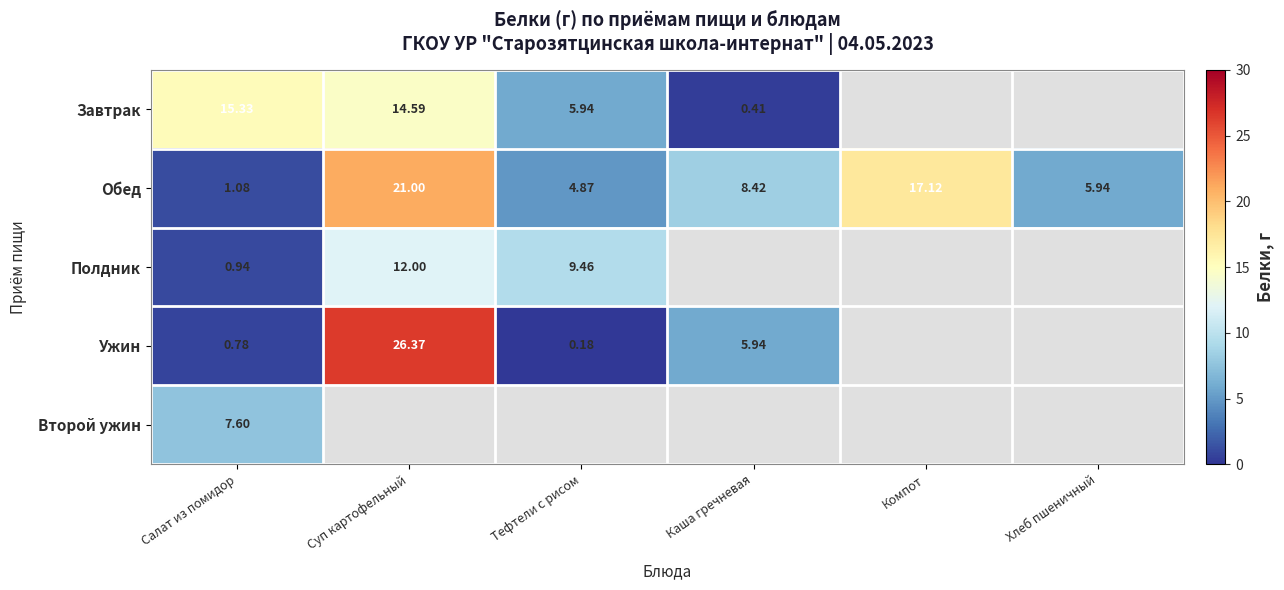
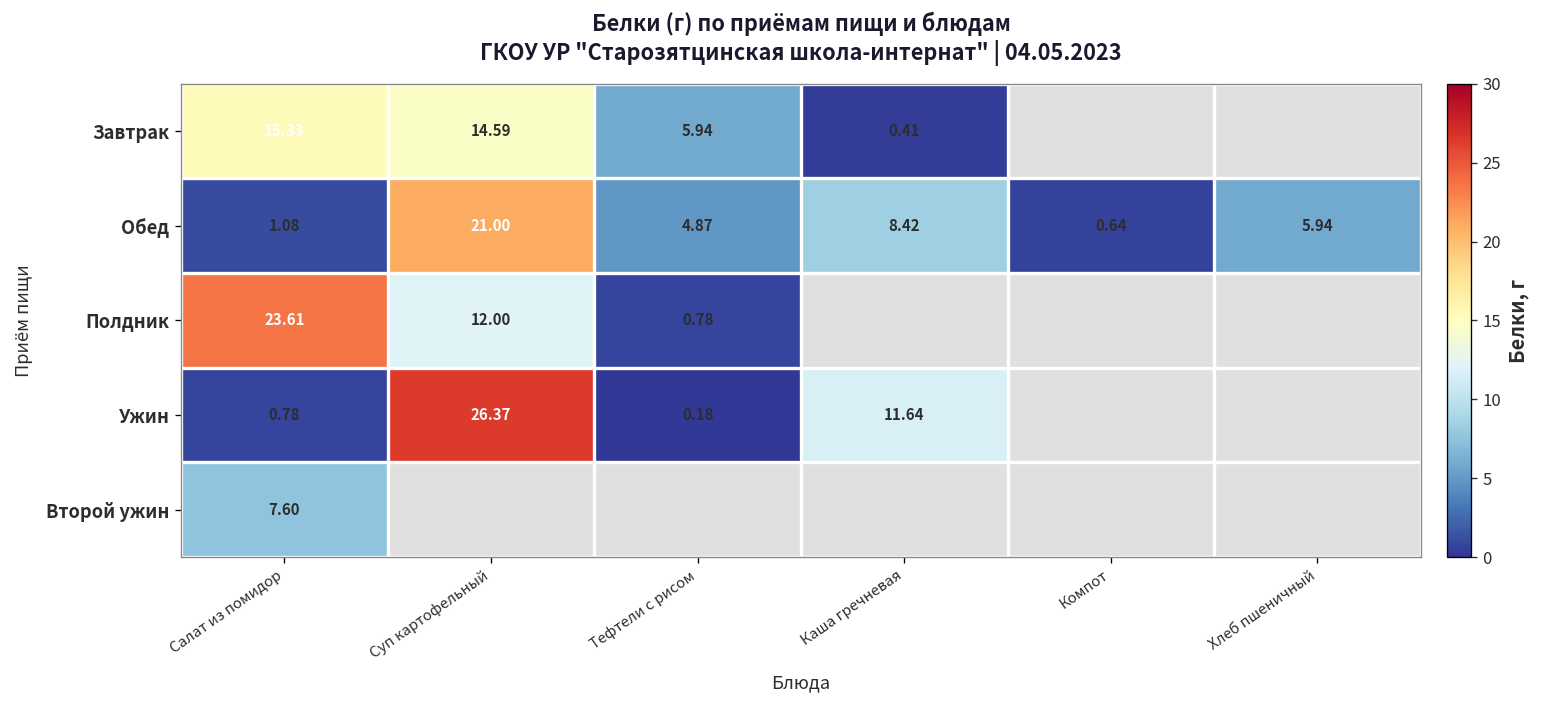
Обед, Компот: 17.12 -> 0.64
Полдник, Салат из помидор: 0.94 -> 23.61
Полдник, Тефтели с рисом: 9.46 -> 0.78
Ужин, Каша гречневая: 5.94 -> 11.64
